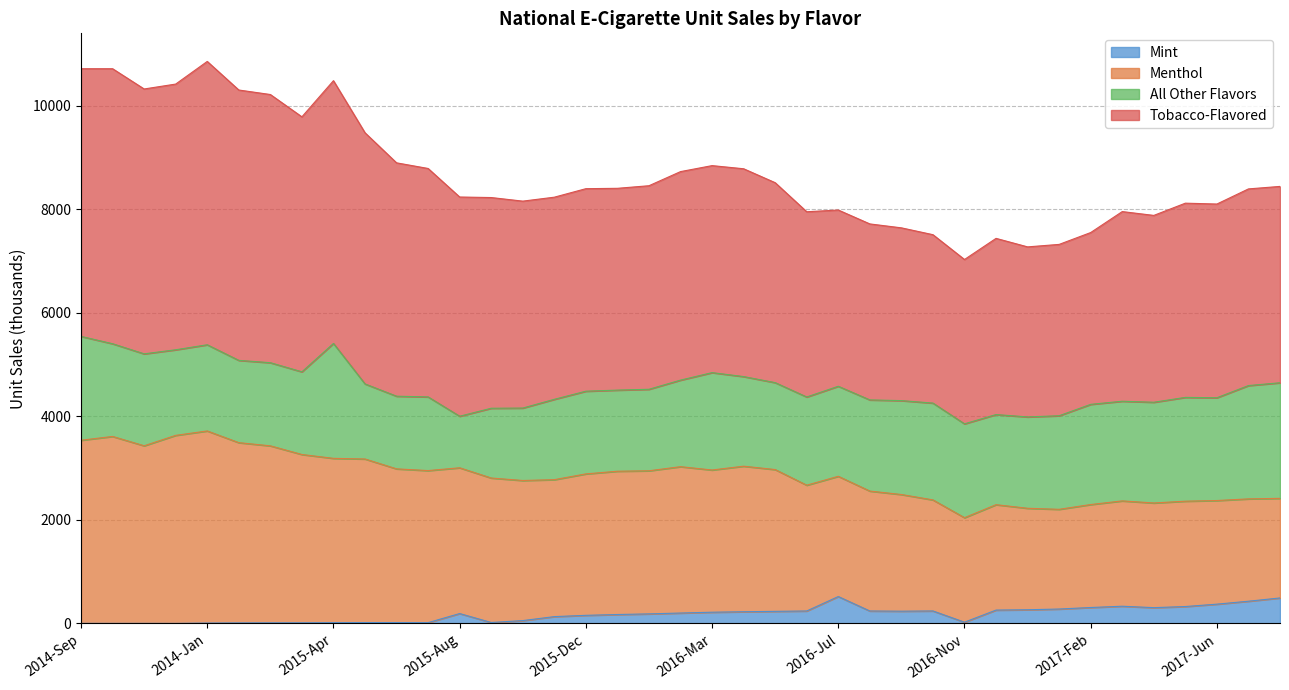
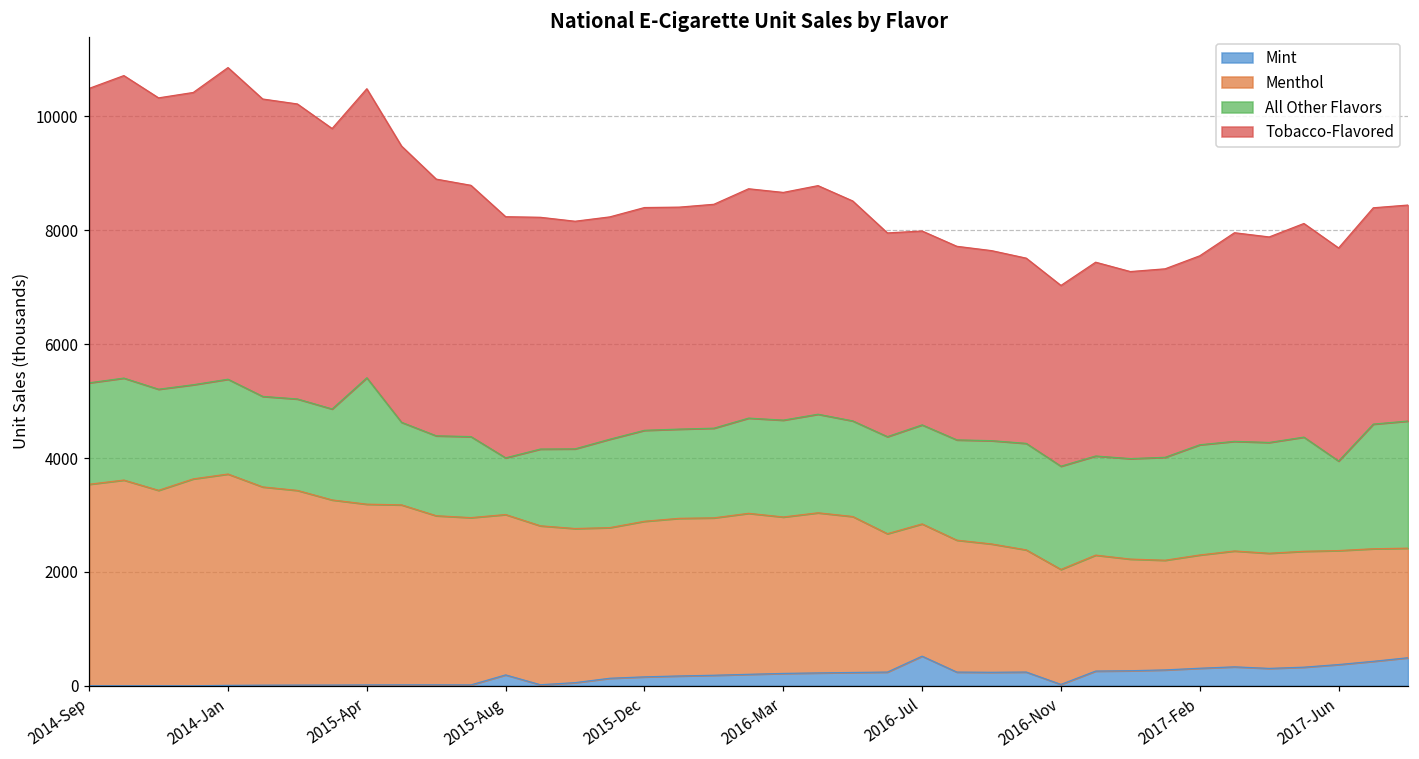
All Other Flavors, 2014-Sep: 2000 -> 1800
All Other Flavors, 2016-Mar: 1900 -> 1700
All Other Flavors, 2017-Jun: 2000 -> 1600
